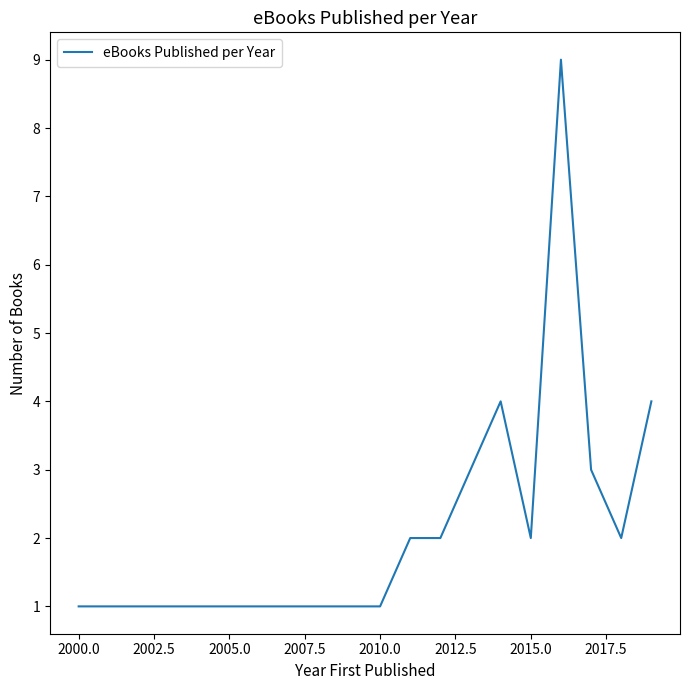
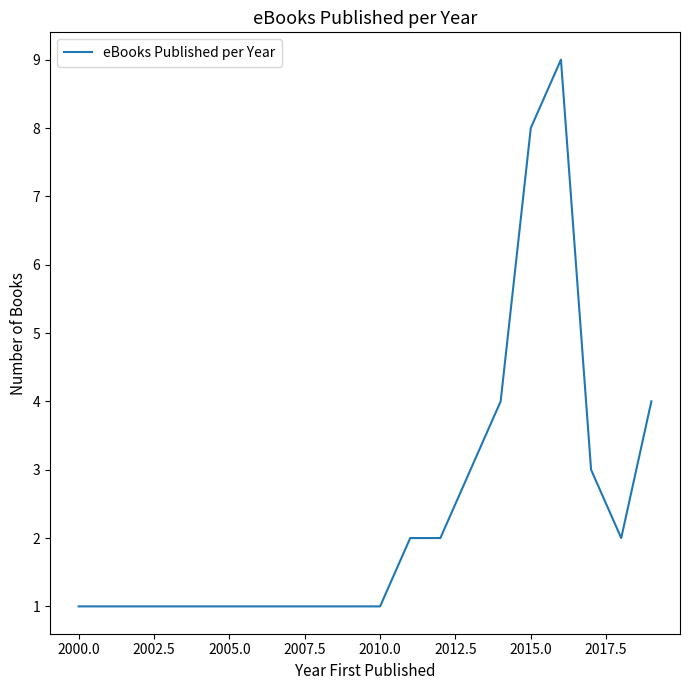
2015.0: 2 -> 8
